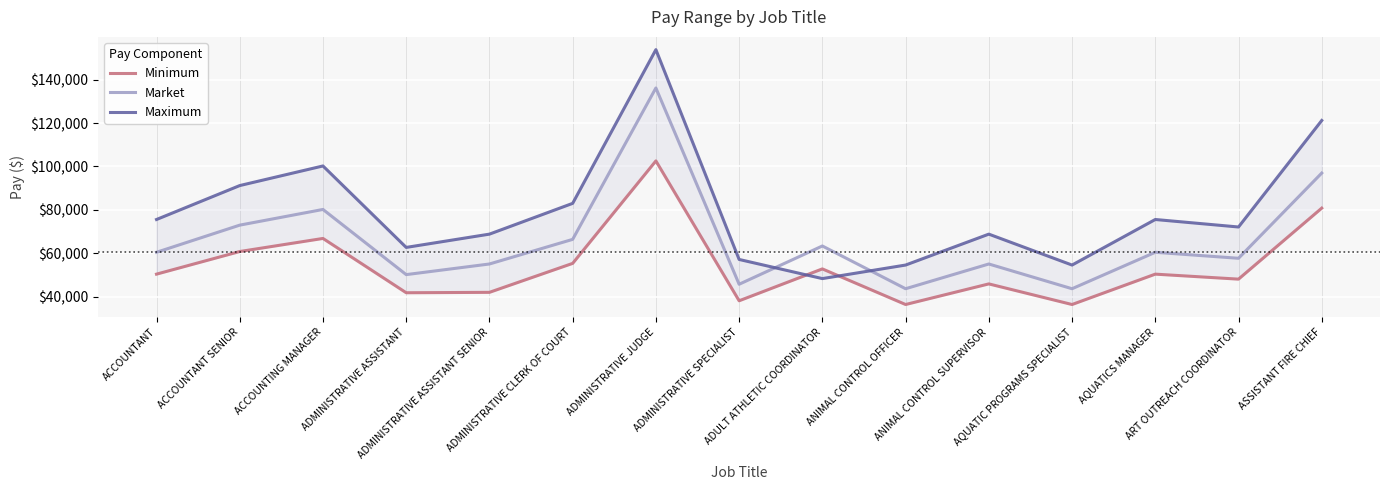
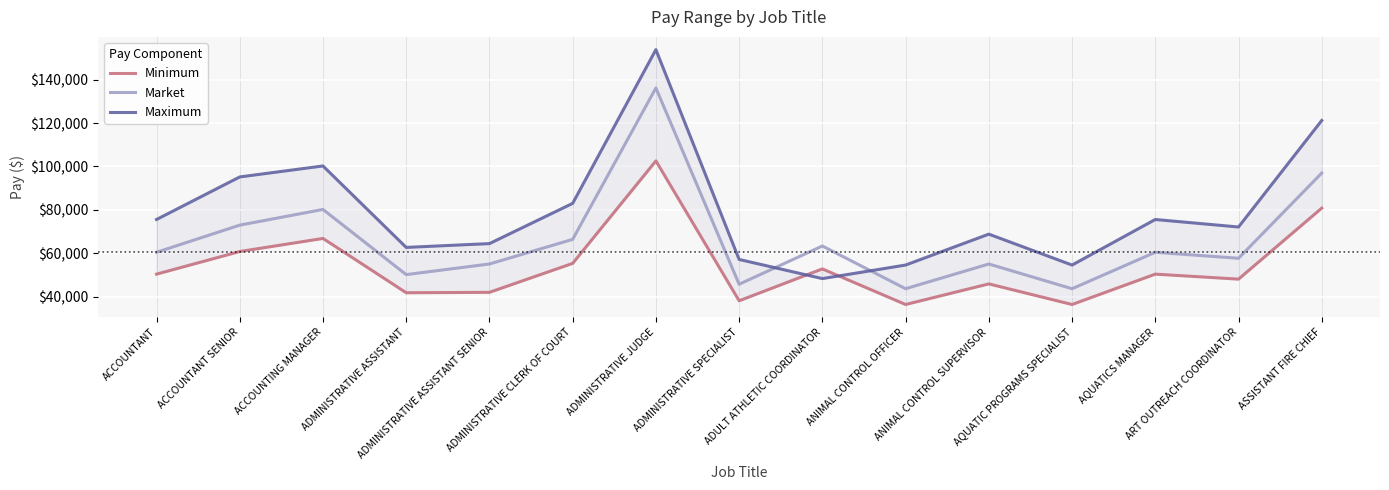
Maximum, ACCOUNTANT SENIOR: $91,000 -> $95,000
Maximum, ADMINISTRATIVE ASSISTANT SENIOR: $69,000 -> $64,000
